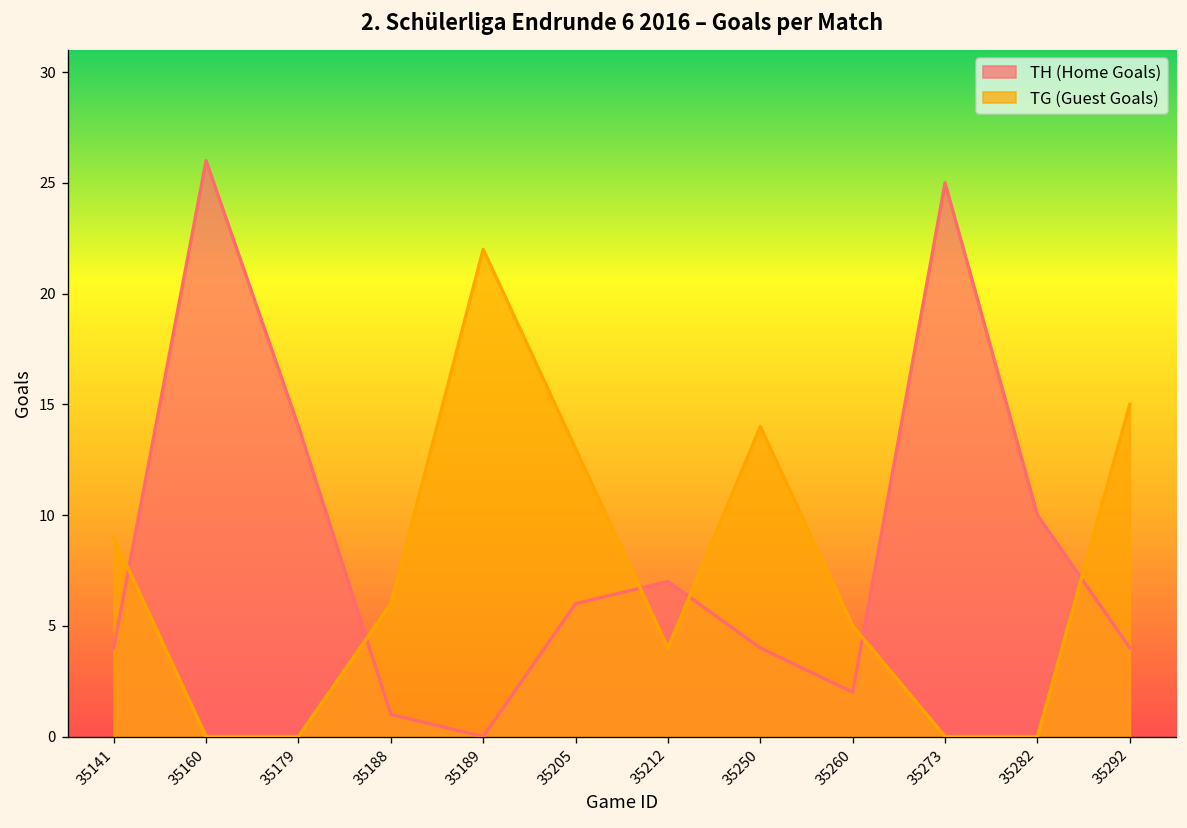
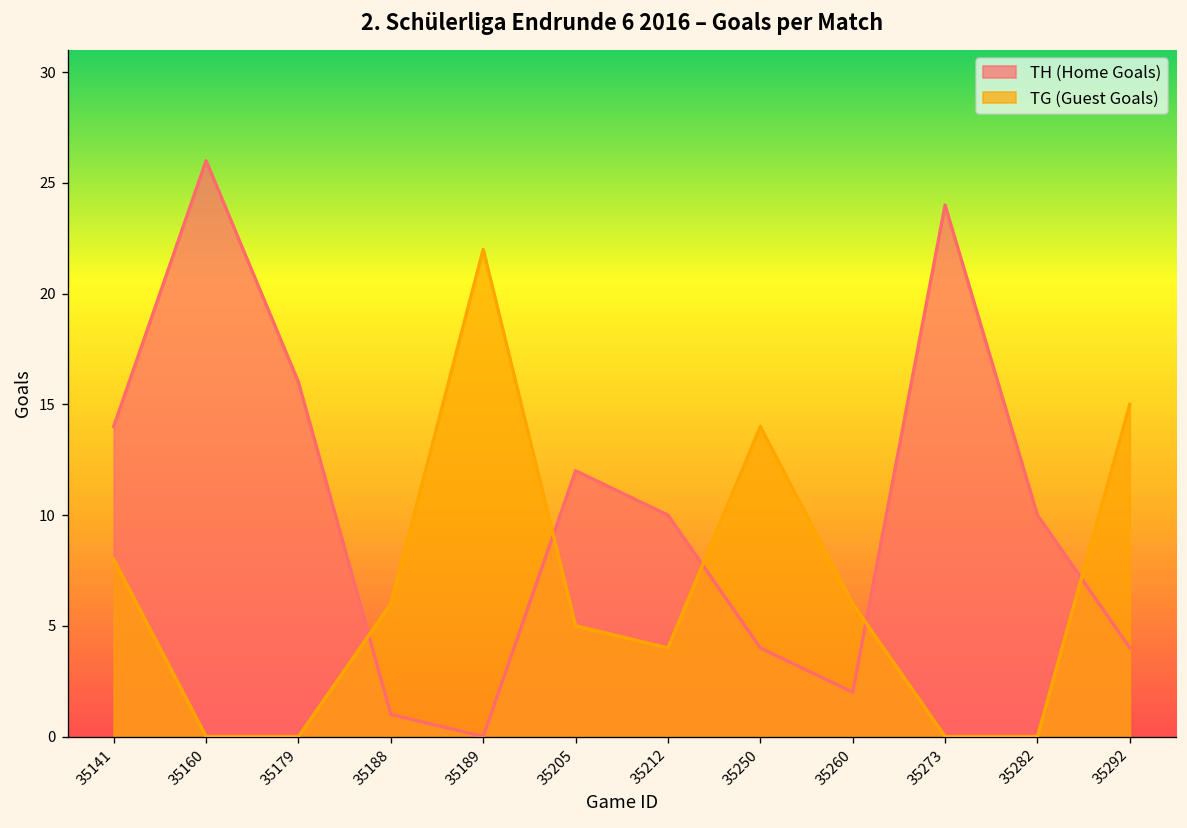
TH (Home Goals), 35141: 4 -> 14
TG (Guest Goals), 35141: 9 -> 8
TH (Home Goals), 35179: 14 -> 16
TH (Home Goals), 35205: 6 -> 12
TG (Guest Goals), 35205: 13 -> 5
TH (Home Goals), 35212: 7 -> 10
TG (Guest Goals), 35260: 5 -> 6
TH (Home Goals), 35273: 25 -> 24
